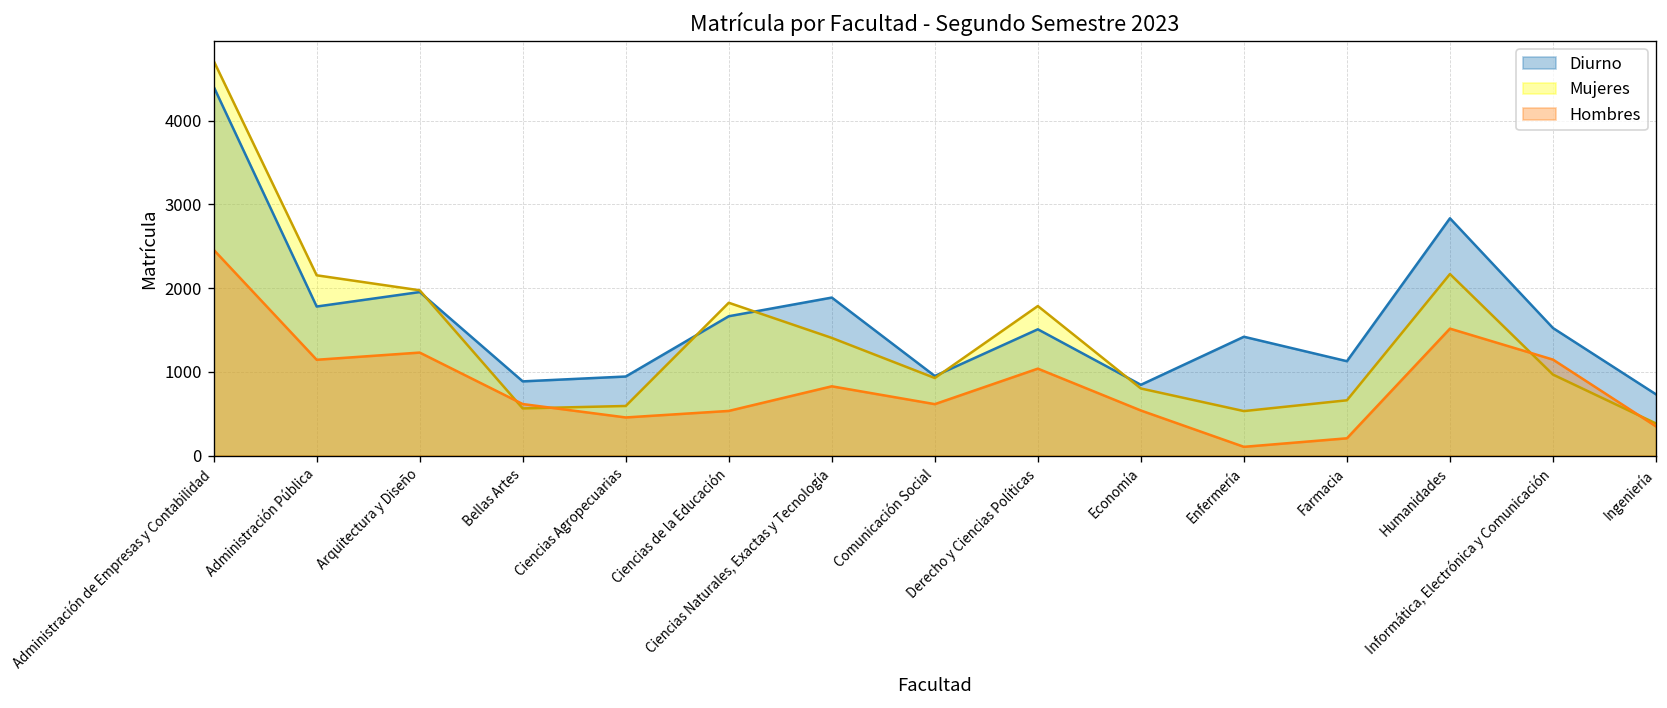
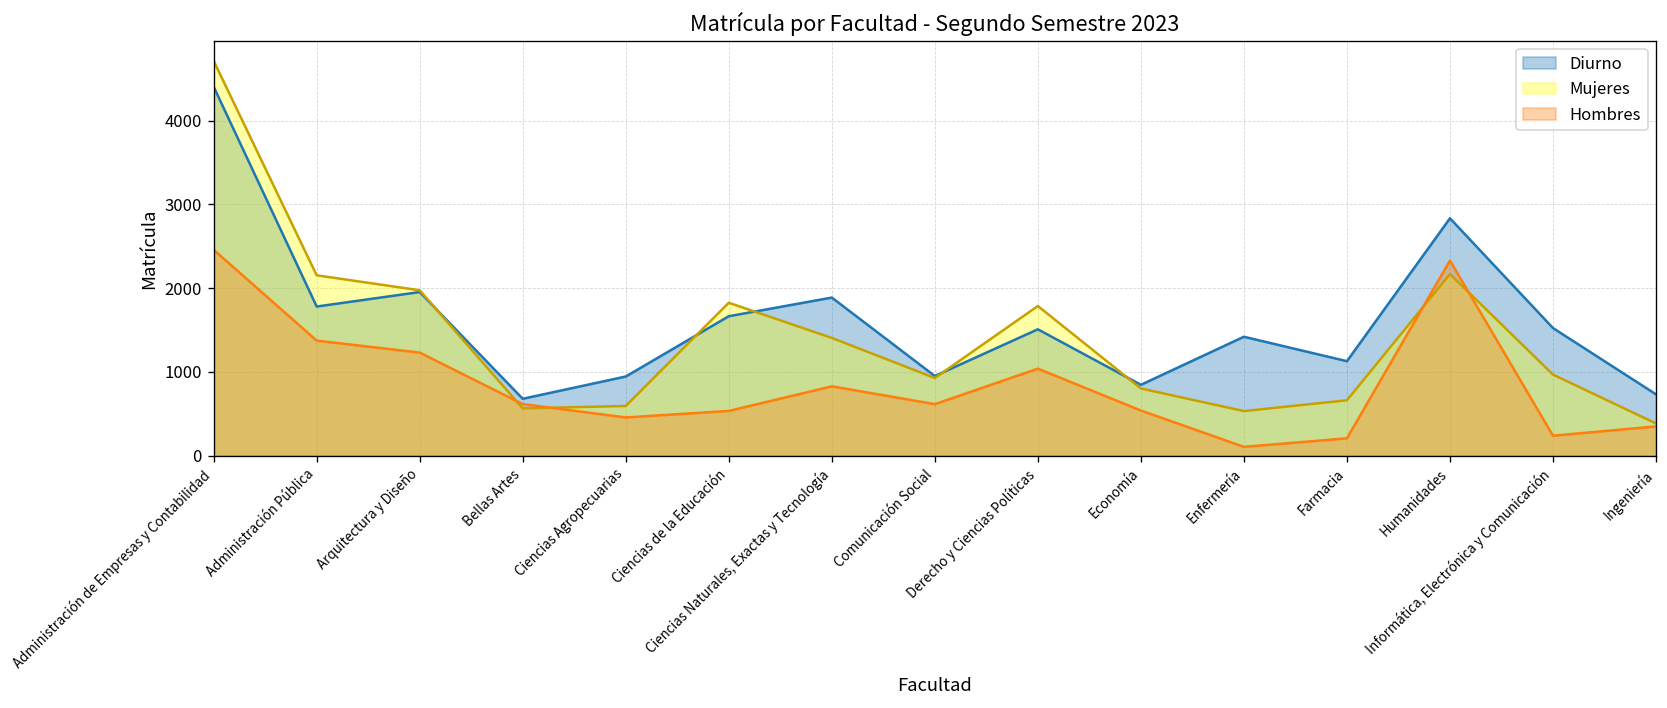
Hombres, Administración Pública: 1100 -> 1400
Diurno, Bellas Artes: 900 -> 700
Hombres, Humanidades: 1500 -> 2300
Hombres, Informática, Electrónica y Comunicación: 1100 -> 200
